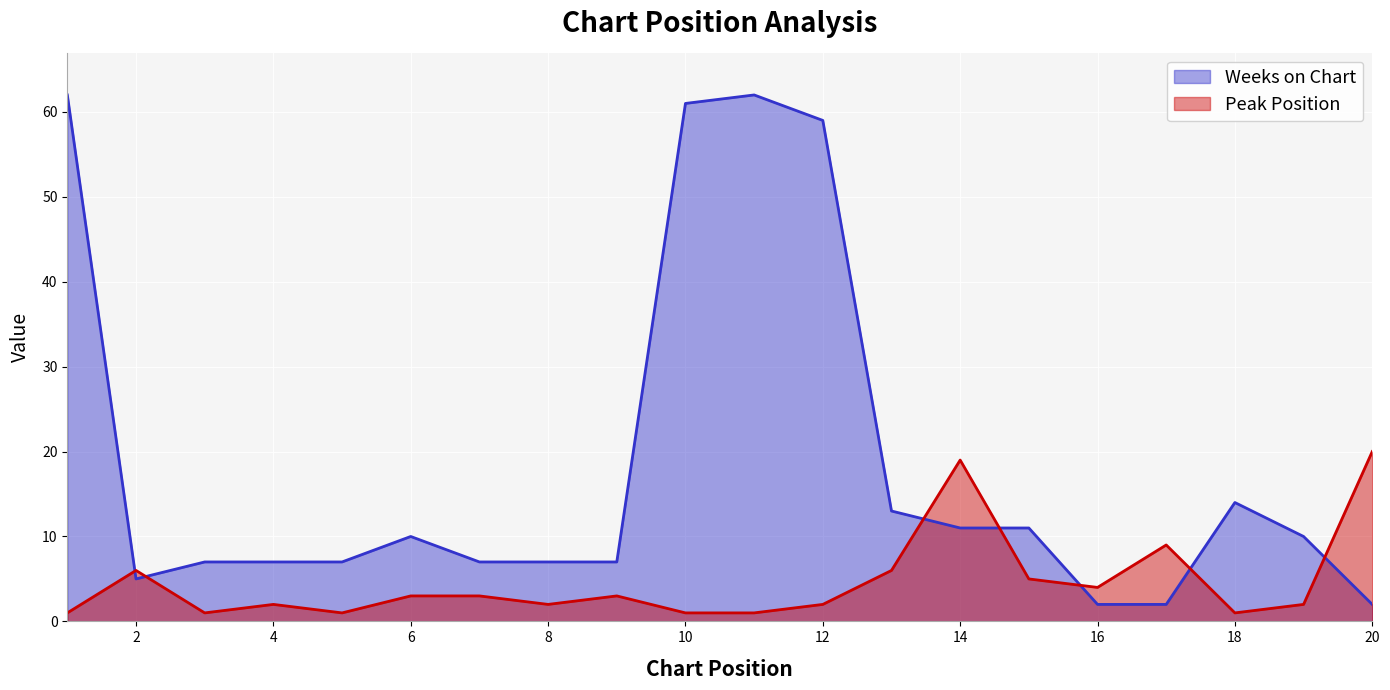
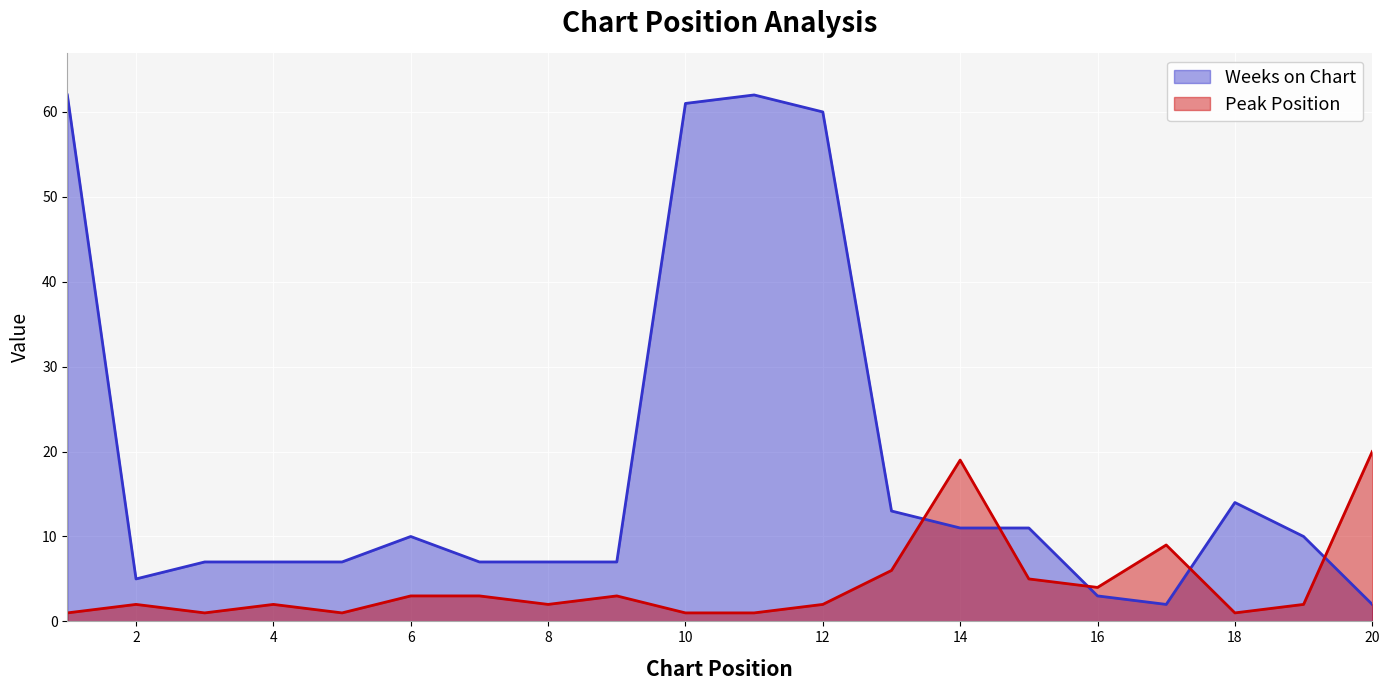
Peak Position, 2: 6 -> 2
Weeks on Chart, 12: 59 -> 60
Weeks on Chart, 16: 2 -> 3
